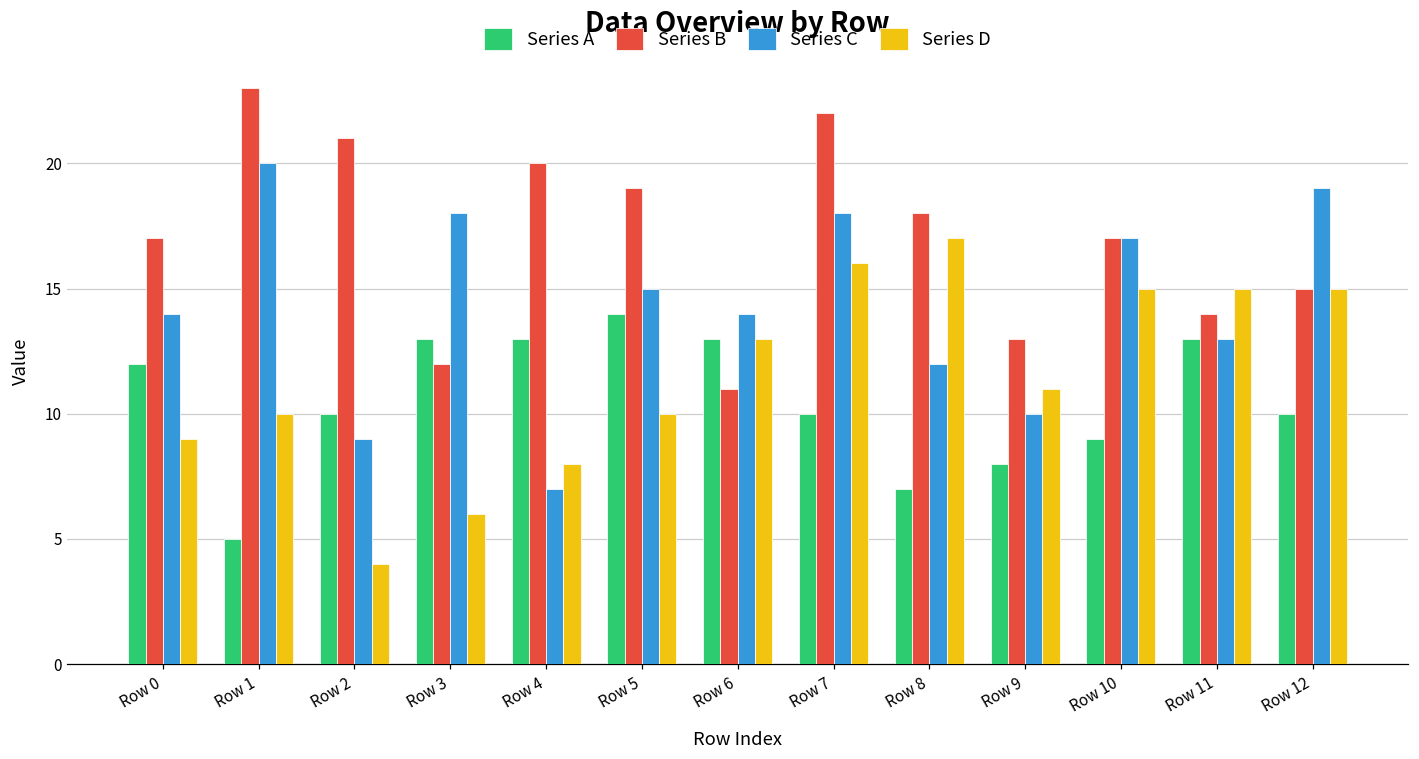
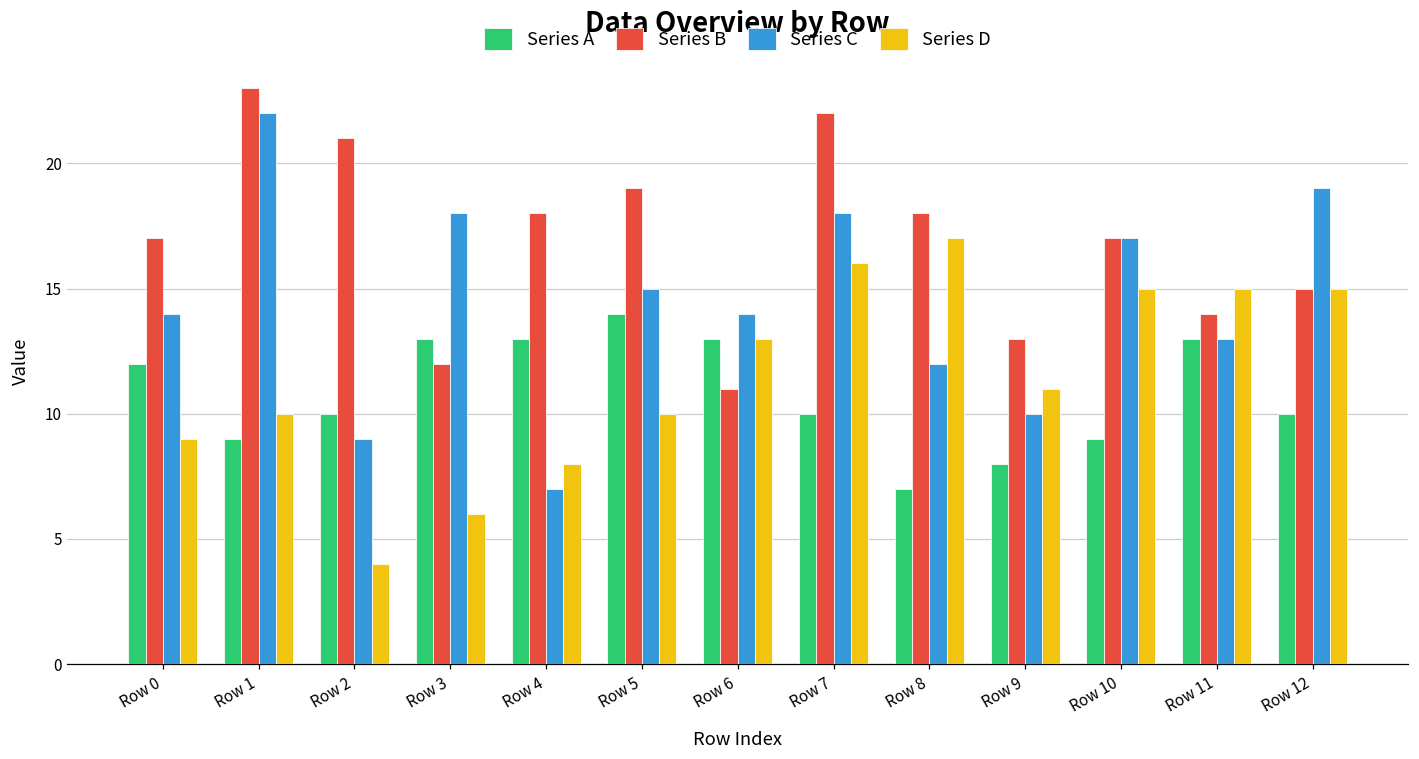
Series A, Row 1: 5 -> 9
Series C, Row 1: 20 -> 22
Series B, Row 4: 20 -> 18
